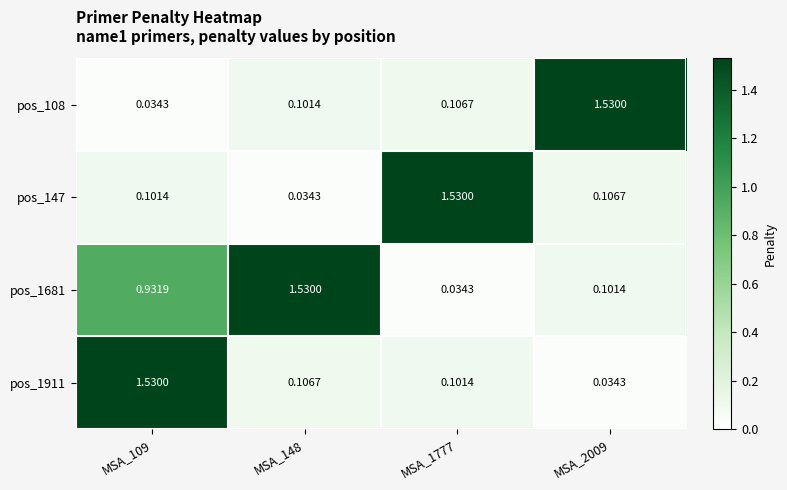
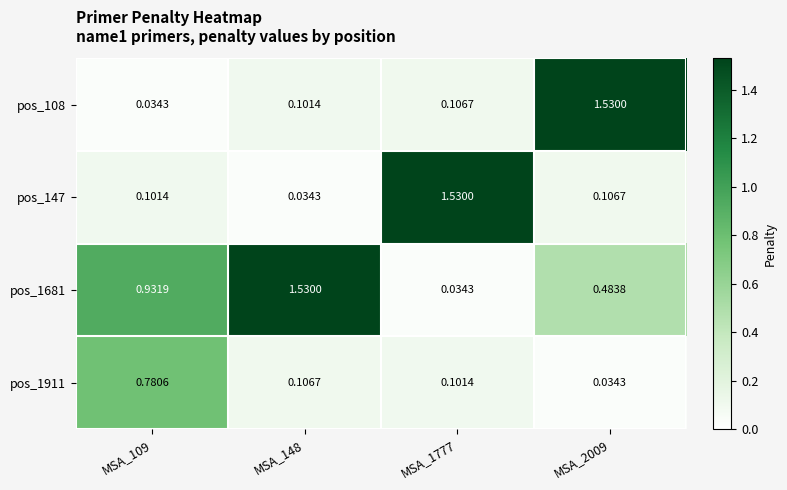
pos_1681, MSA_2009: 0.1014 -> 0.4838
pos_1911, MSA_109: 1.5300 -> 0.7806
